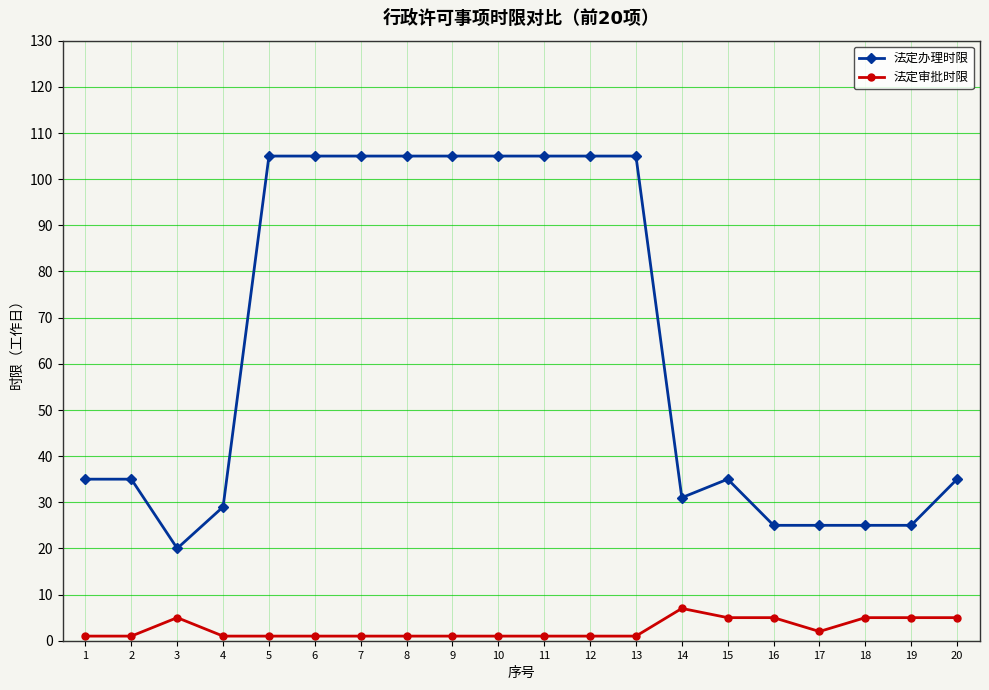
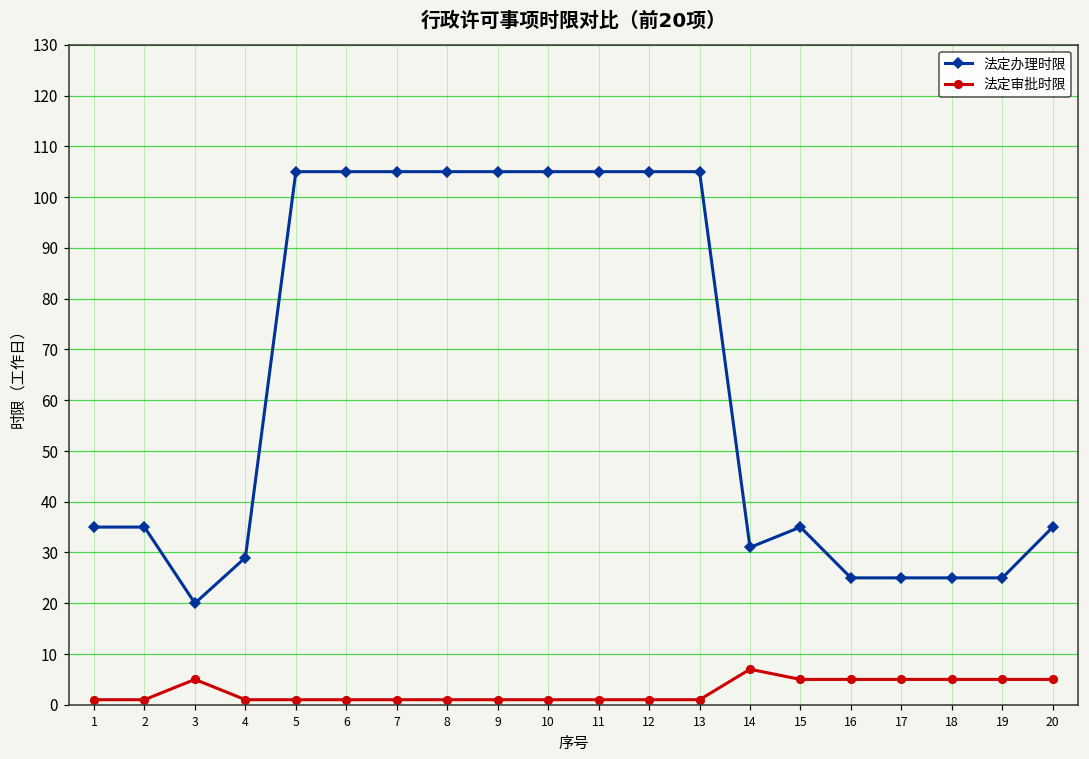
法定审批时限, 17: 2 -> 5
